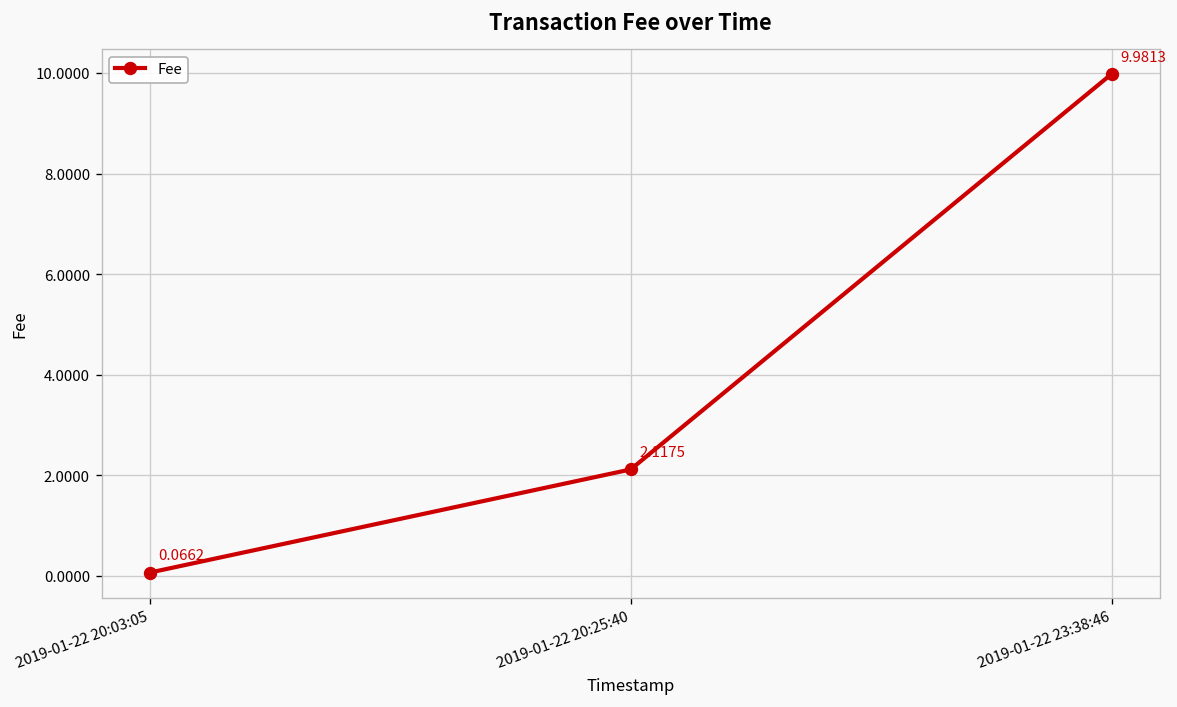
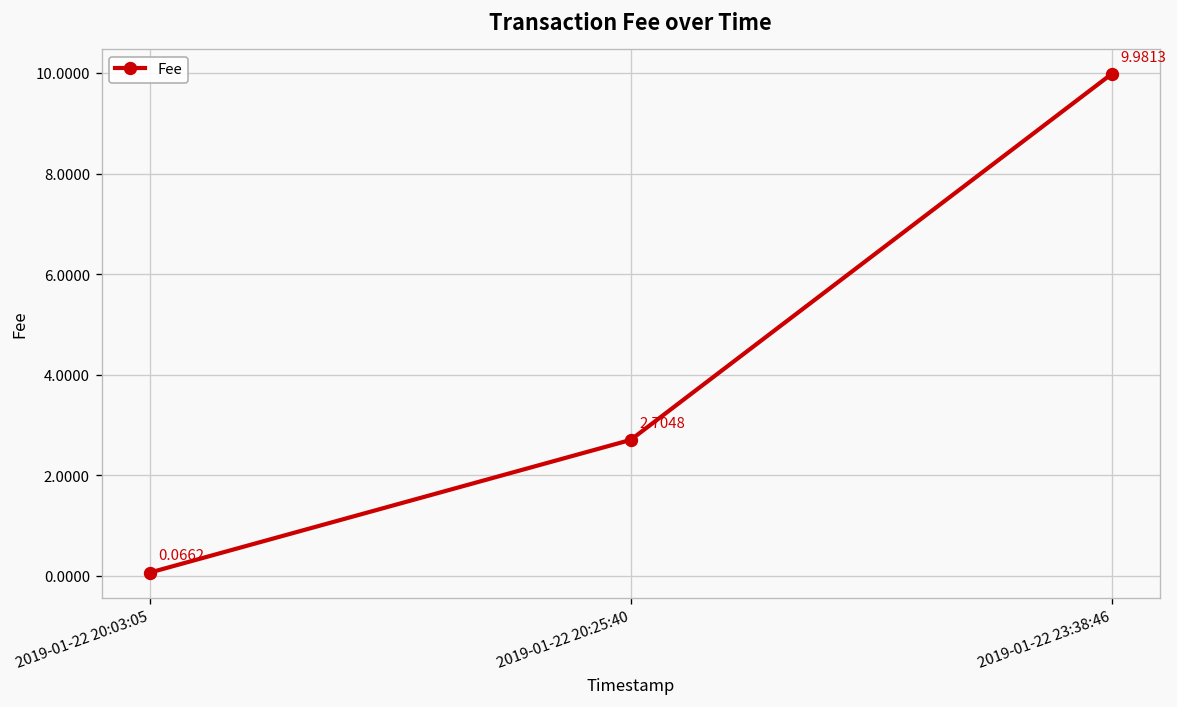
2019-01-22 20:25:40: 2.1175 -> 2.7048
